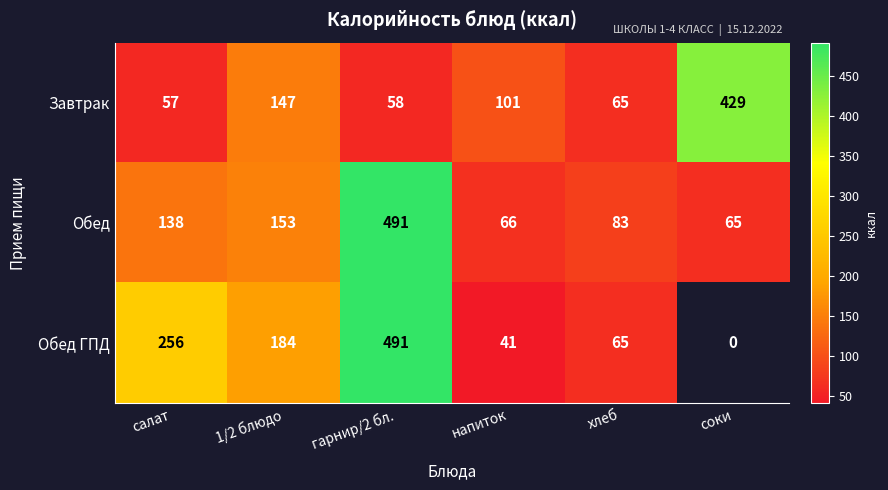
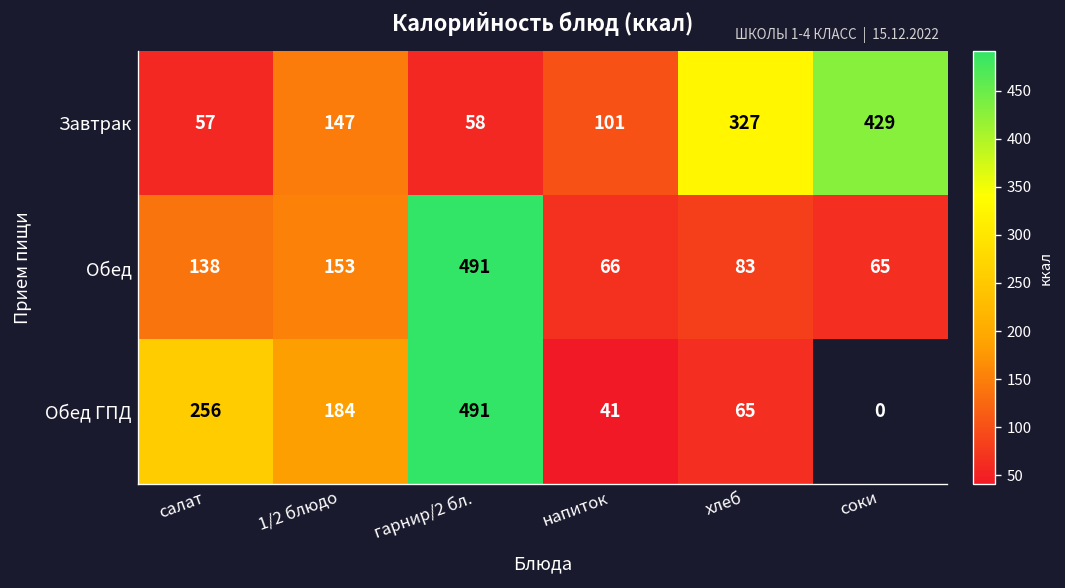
Завтрак, хлеб: 65 -> 327
